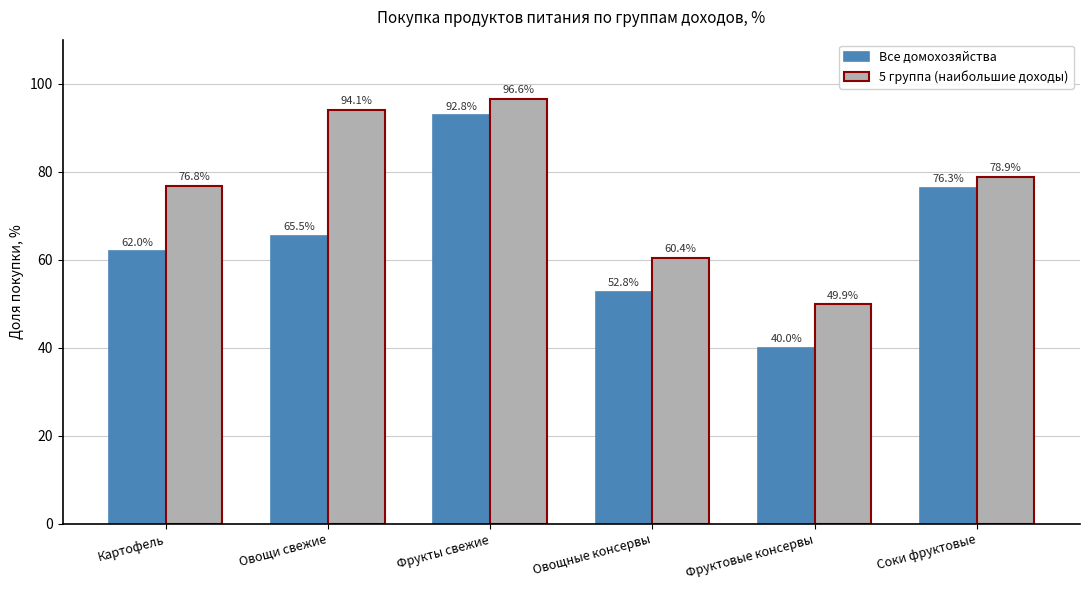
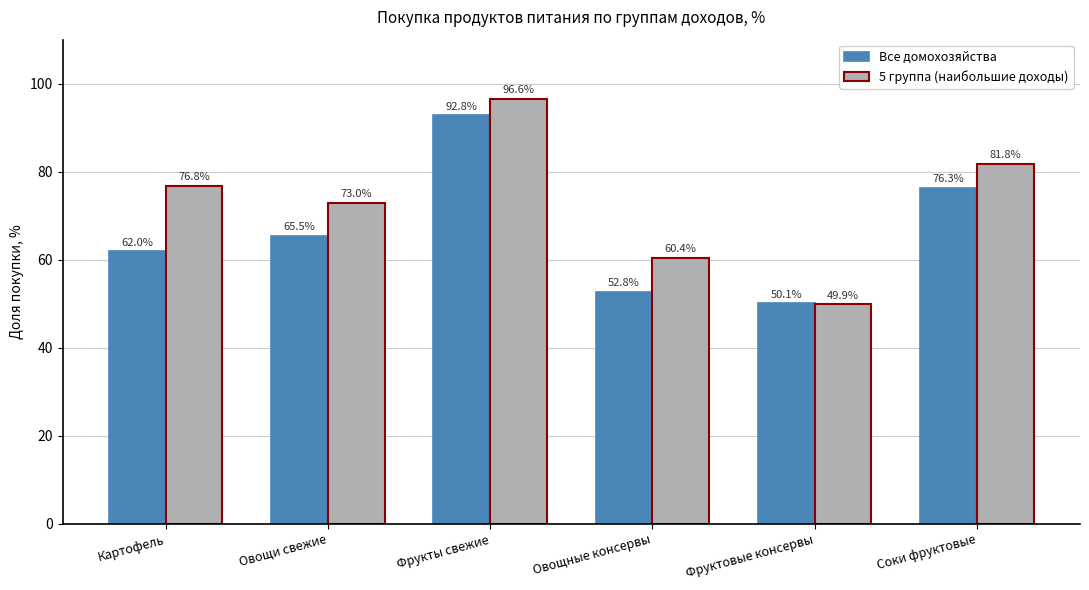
5 группа (наибольшие доходы), Овощи свежие: 94.1% -> 73.0%
Все домохозяйства, Фруктовые консервы: 40.0% -> 50.1%
5 группа (наибольшие доходы), Соки фруктовые: 78.9% -> 81.8%
